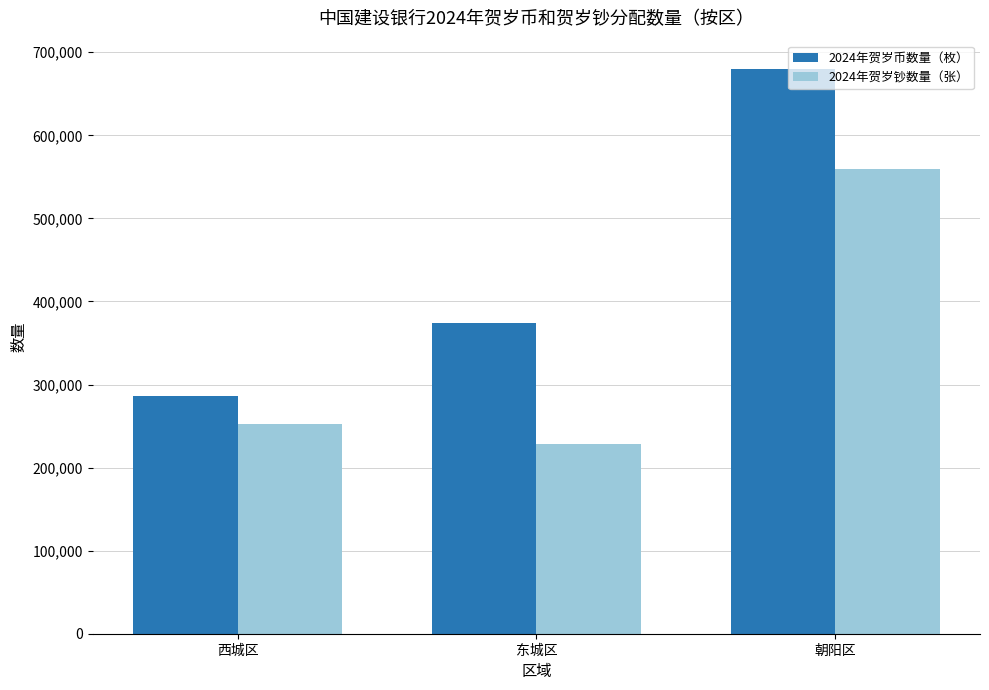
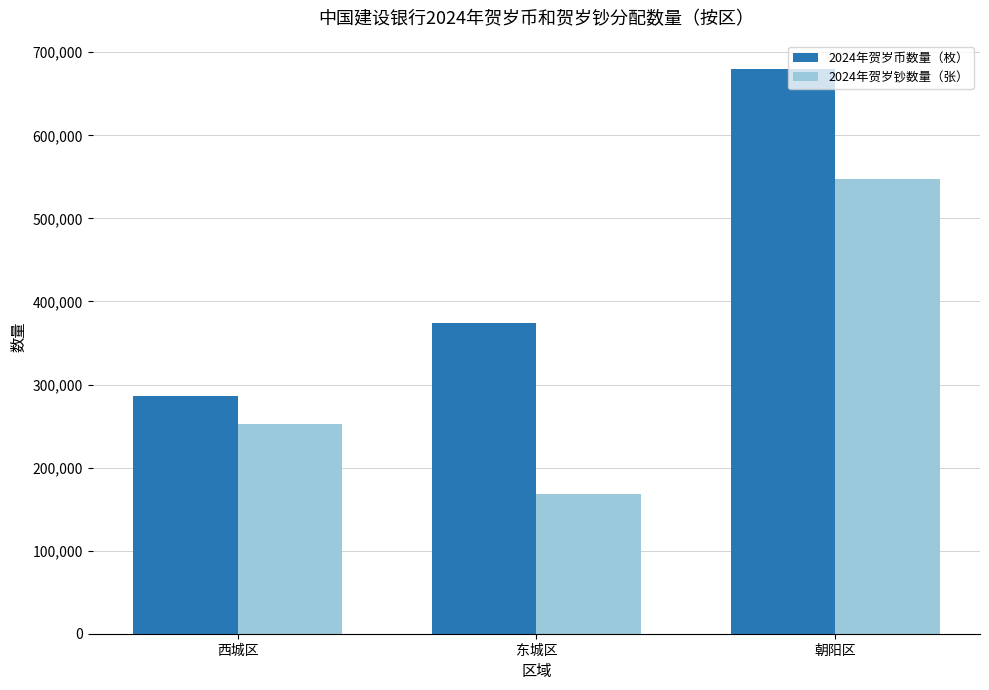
2024年贺岁钞数量（张）, 东城区: 230,000 -> 170,000
2024年贺岁钞数量（张）, 朝阳区: 560,000 -> 550,000
